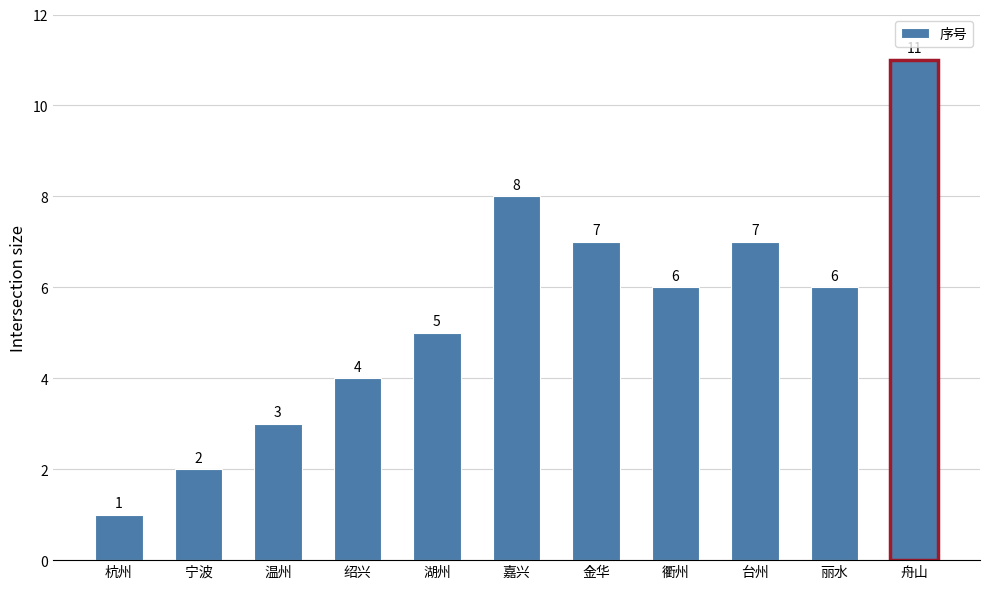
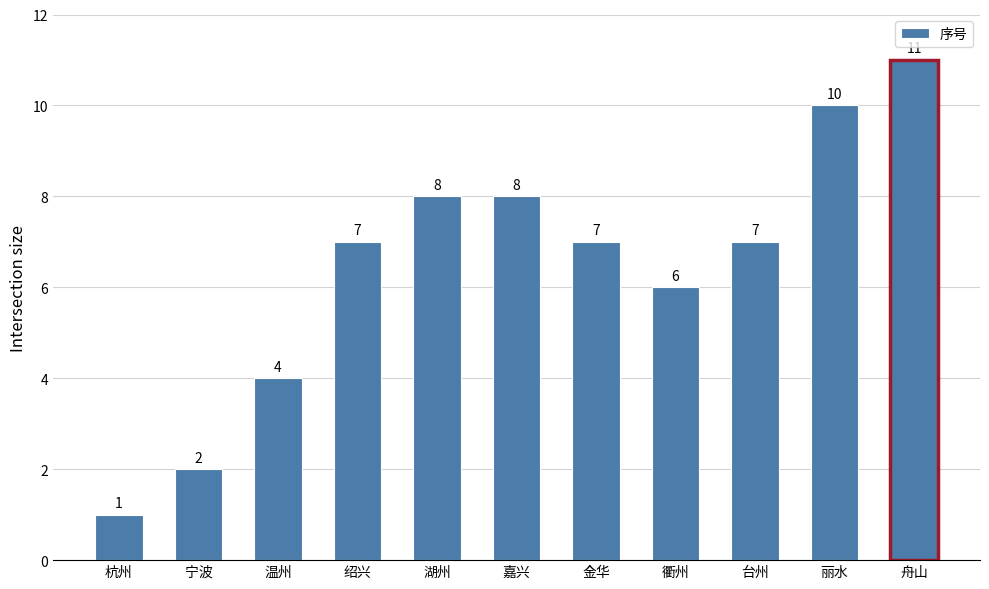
温州: 3 -> 4
绍兴: 4 -> 7
湖州: 5 -> 8
丽水: 6 -> 10
